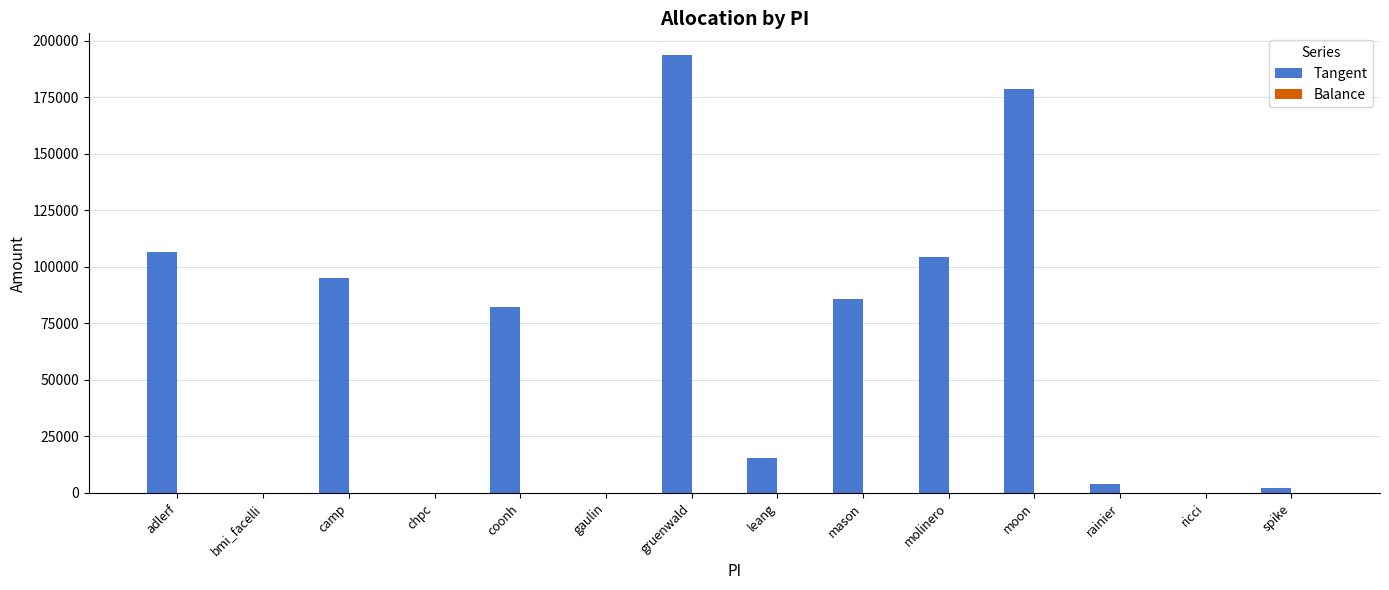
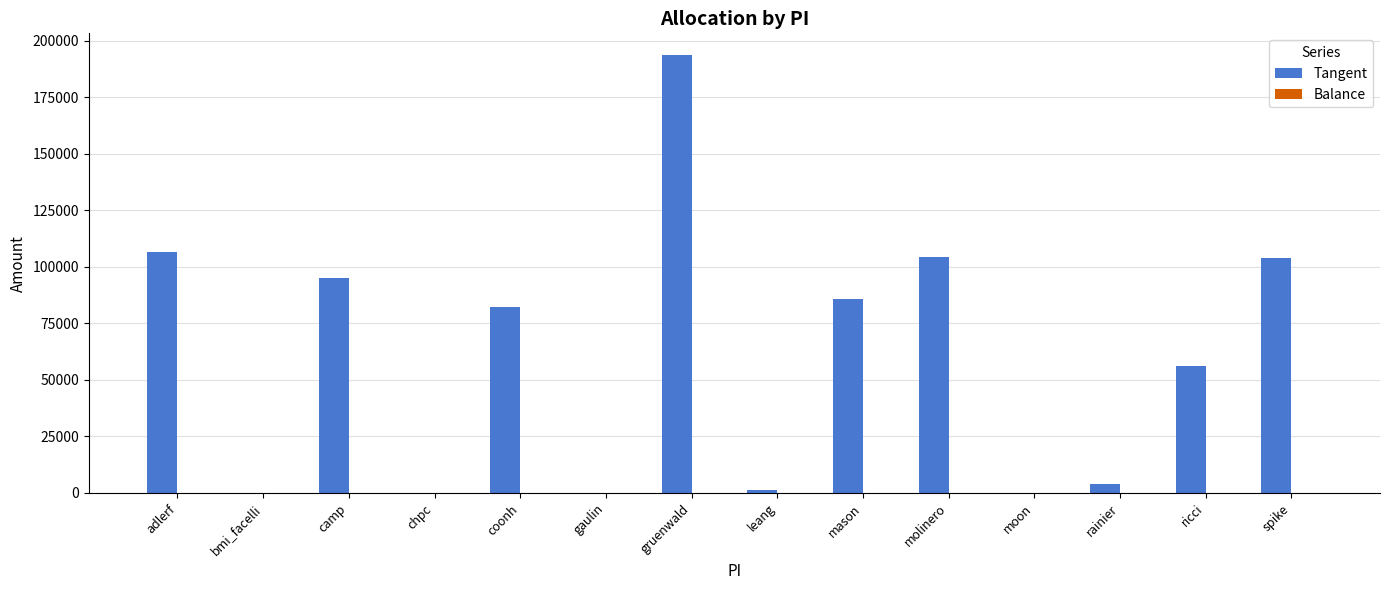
Tangent, leang: 15000 -> 1000
Tangent, moon: 179000 -> 0
Tangent, ricci: 0 -> 56000
Tangent, spike: 2000 -> 104000
